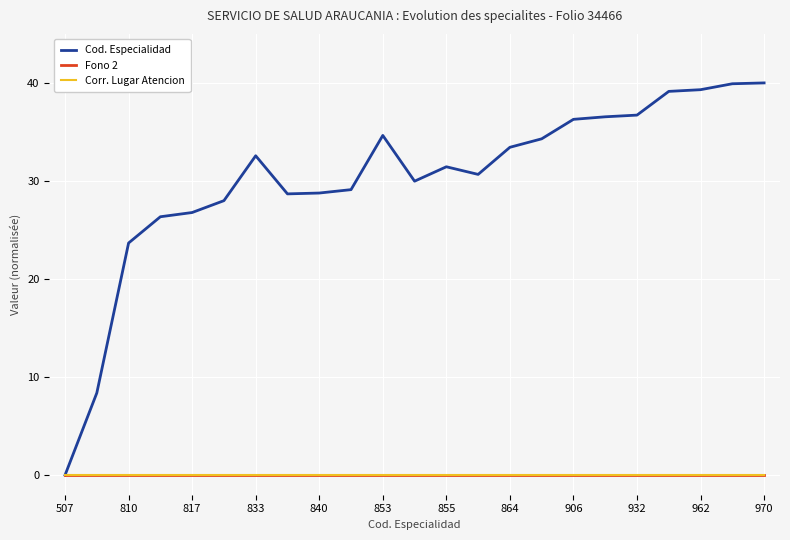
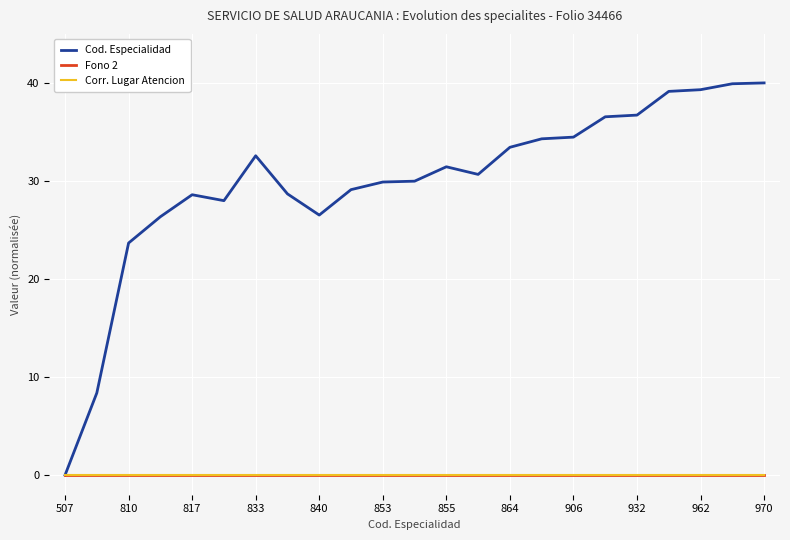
Cod. Especialidad, 817: 27 -> 29
Cod. Especialidad, 840: 29 -> 27
Cod. Especialidad, 853: 35 -> 30
Cod. Especialidad, 906: 36 -> 34
